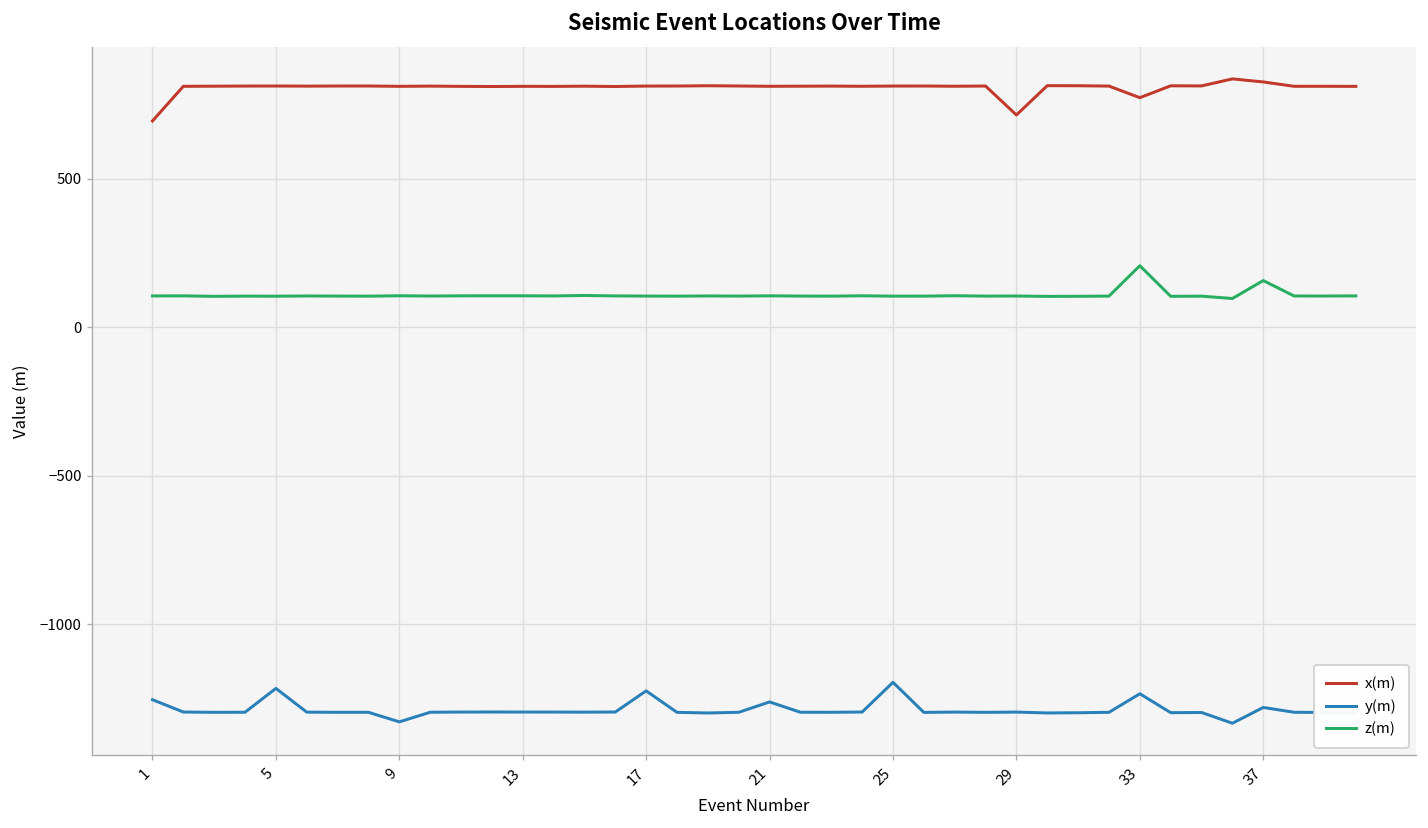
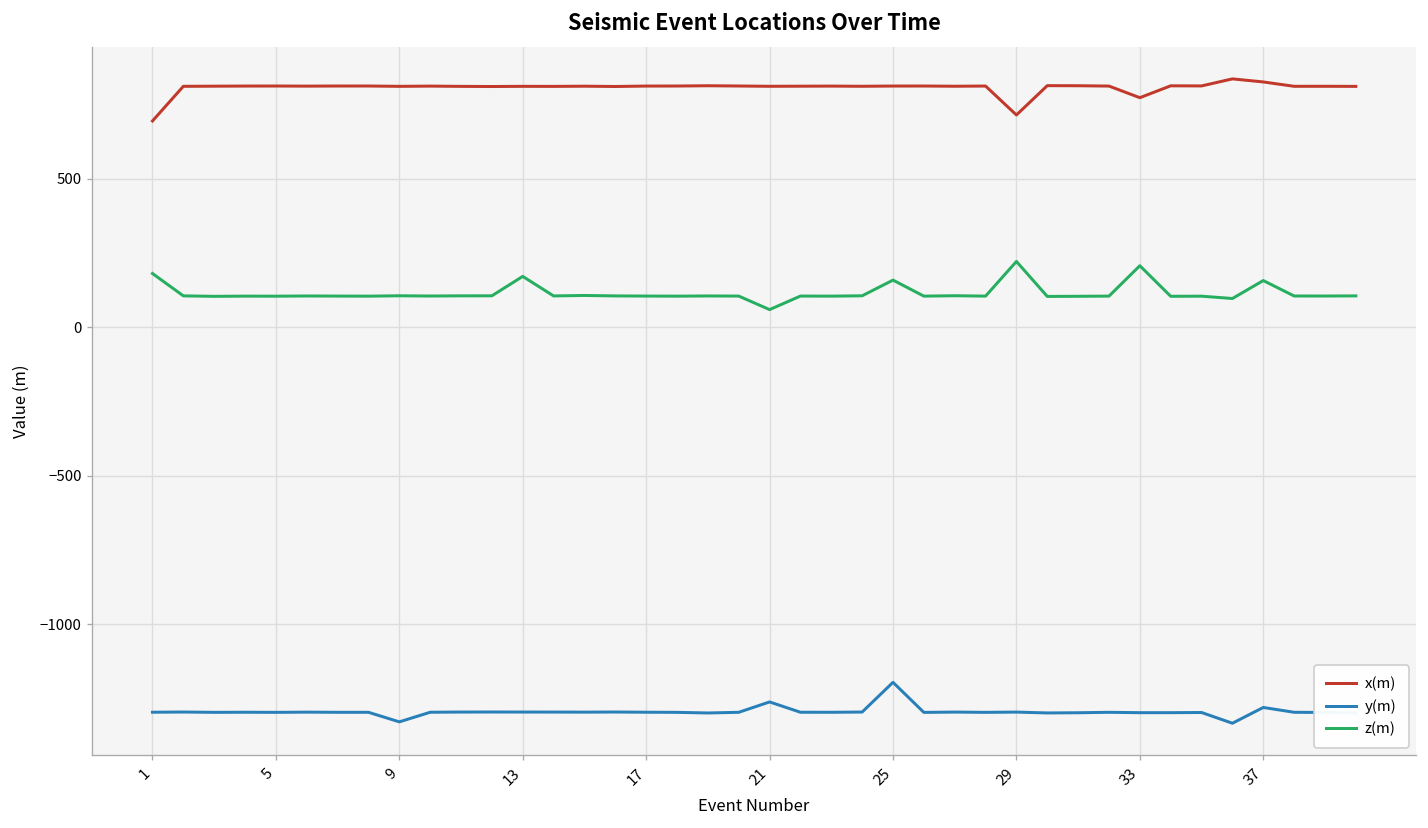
y(m), 1: -1250 -> -1300
z(m), 1: 110 -> 180
y(m), 5: -1220 -> -1300
z(m), 13: 110 -> 170
y(m), 17: -1220 -> -1300
z(m), 21: 110 -> 60
z(m), 25: 100 -> 160
z(m), 29: 100 -> 220
y(m), 33: -1230 -> -1300
